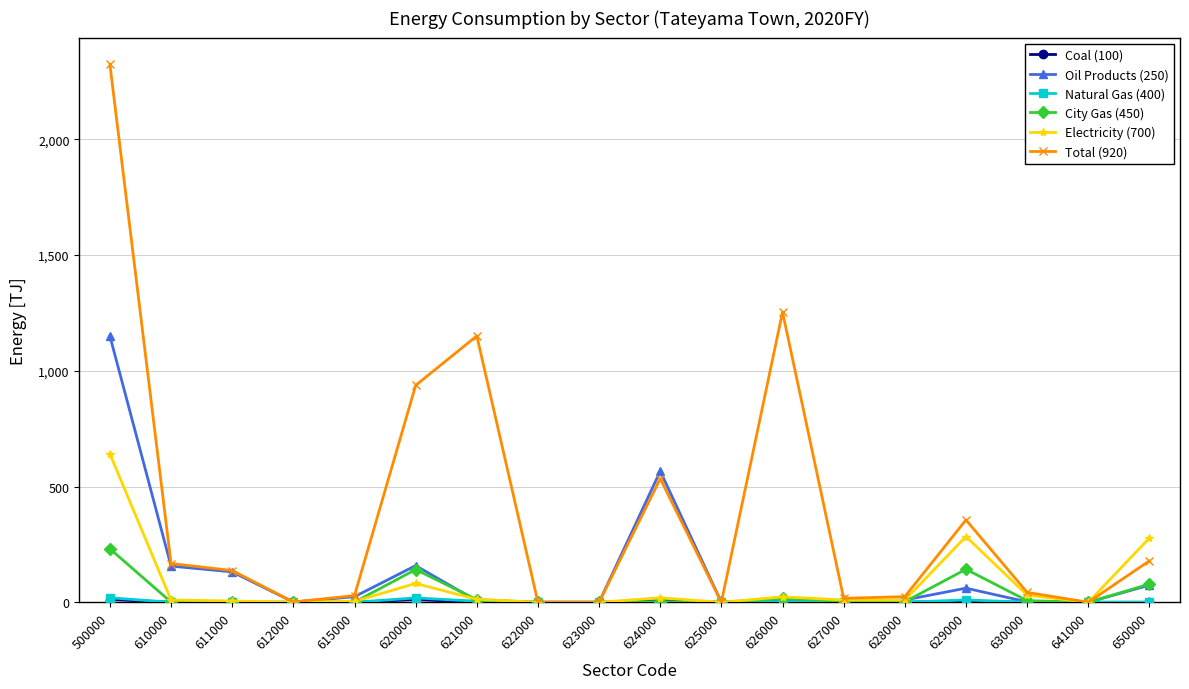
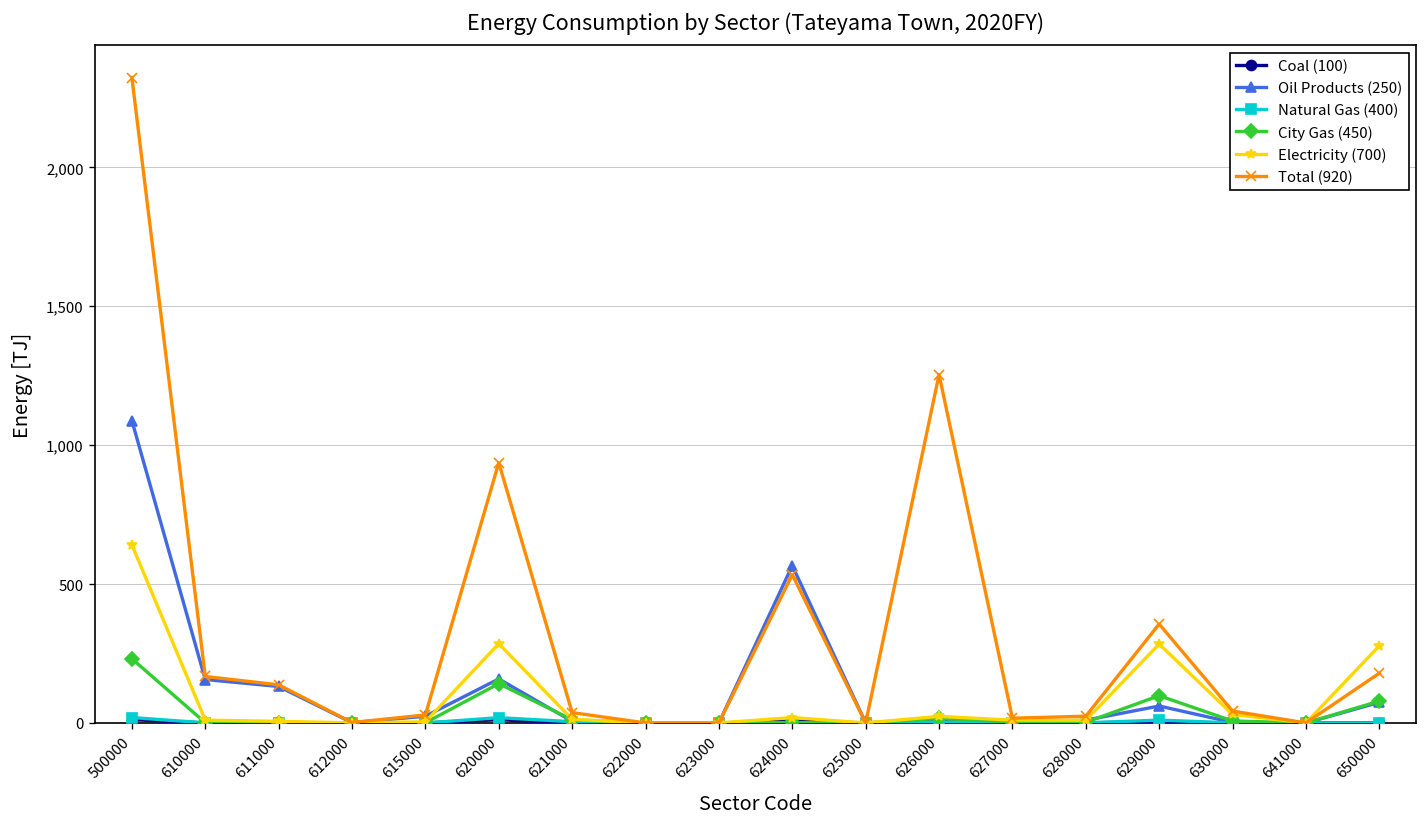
Oil Products (250), 500000: 1,150 -> 1,090
Electricity (700), 620000: 80 -> 290
Total (920), 621000: 1,150 -> 40
City Gas (450), 629000: 140 -> 100
